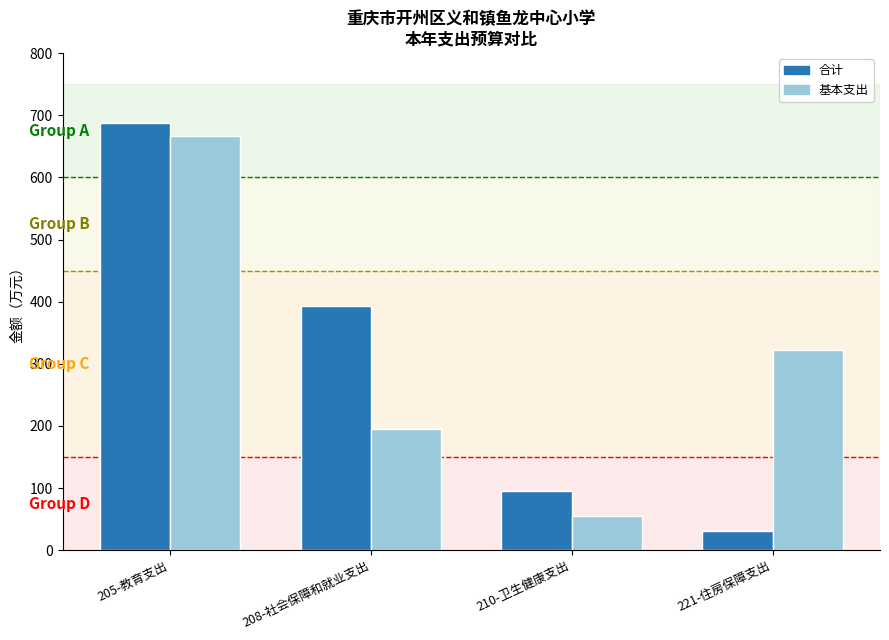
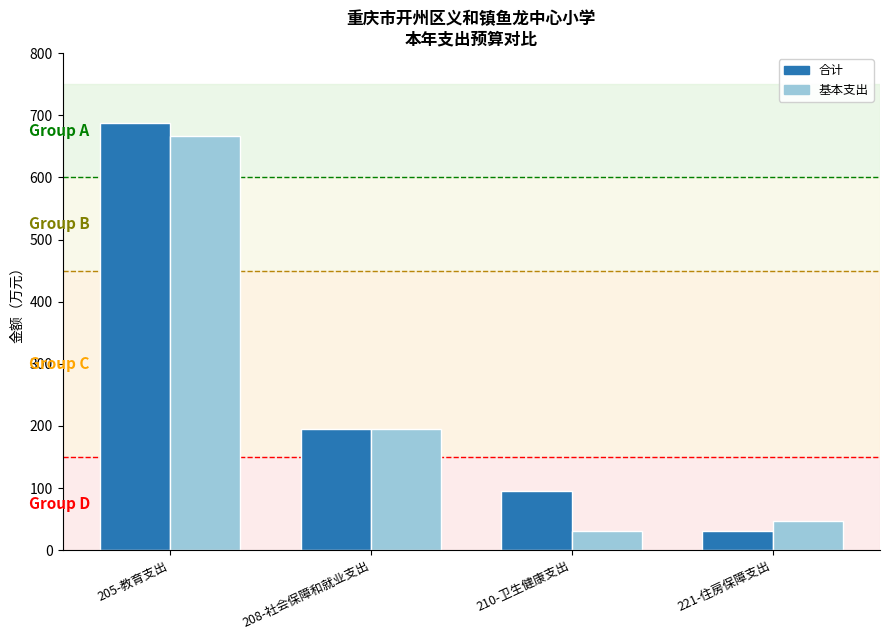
合计, 208-社会保障和就业支出: 390 -> 200
基本支出, 210-卫生健康支出: 50 -> 30
基本支出, 221-住房保障支出: 320 -> 50
